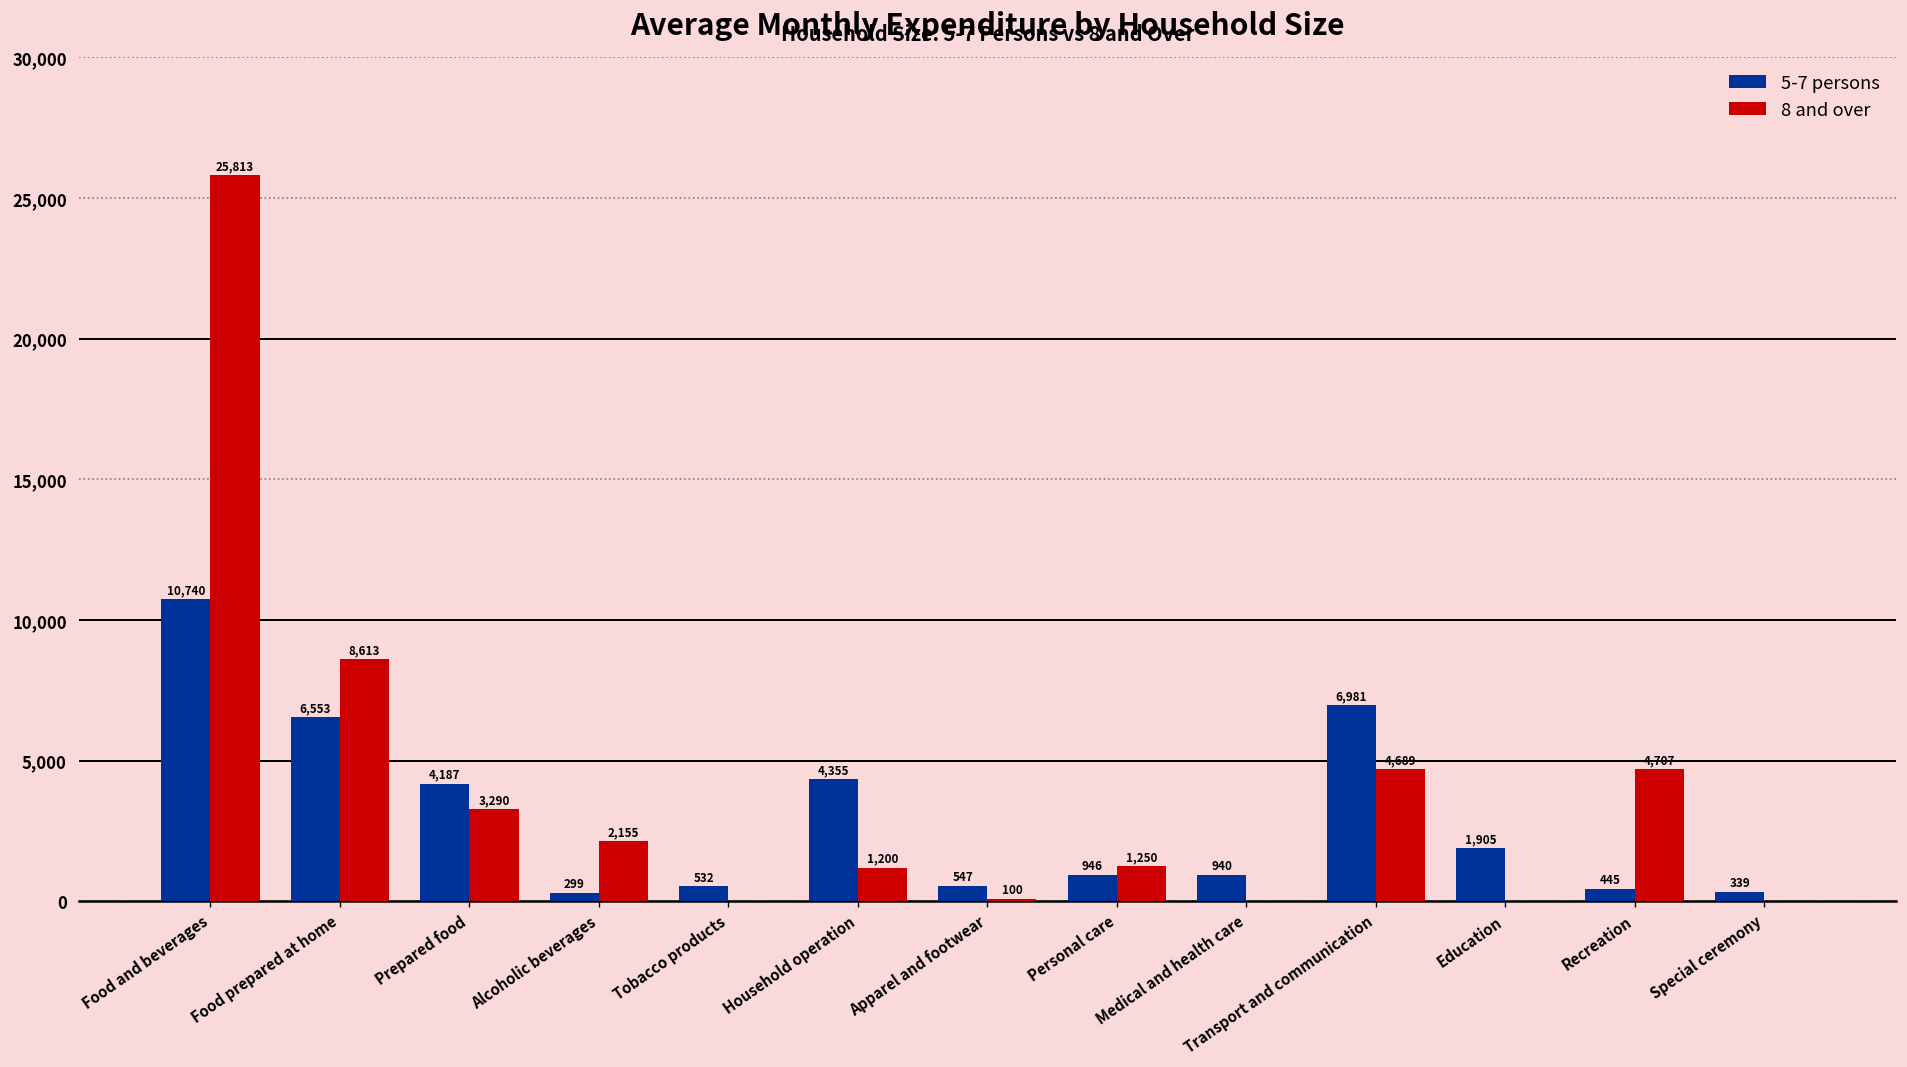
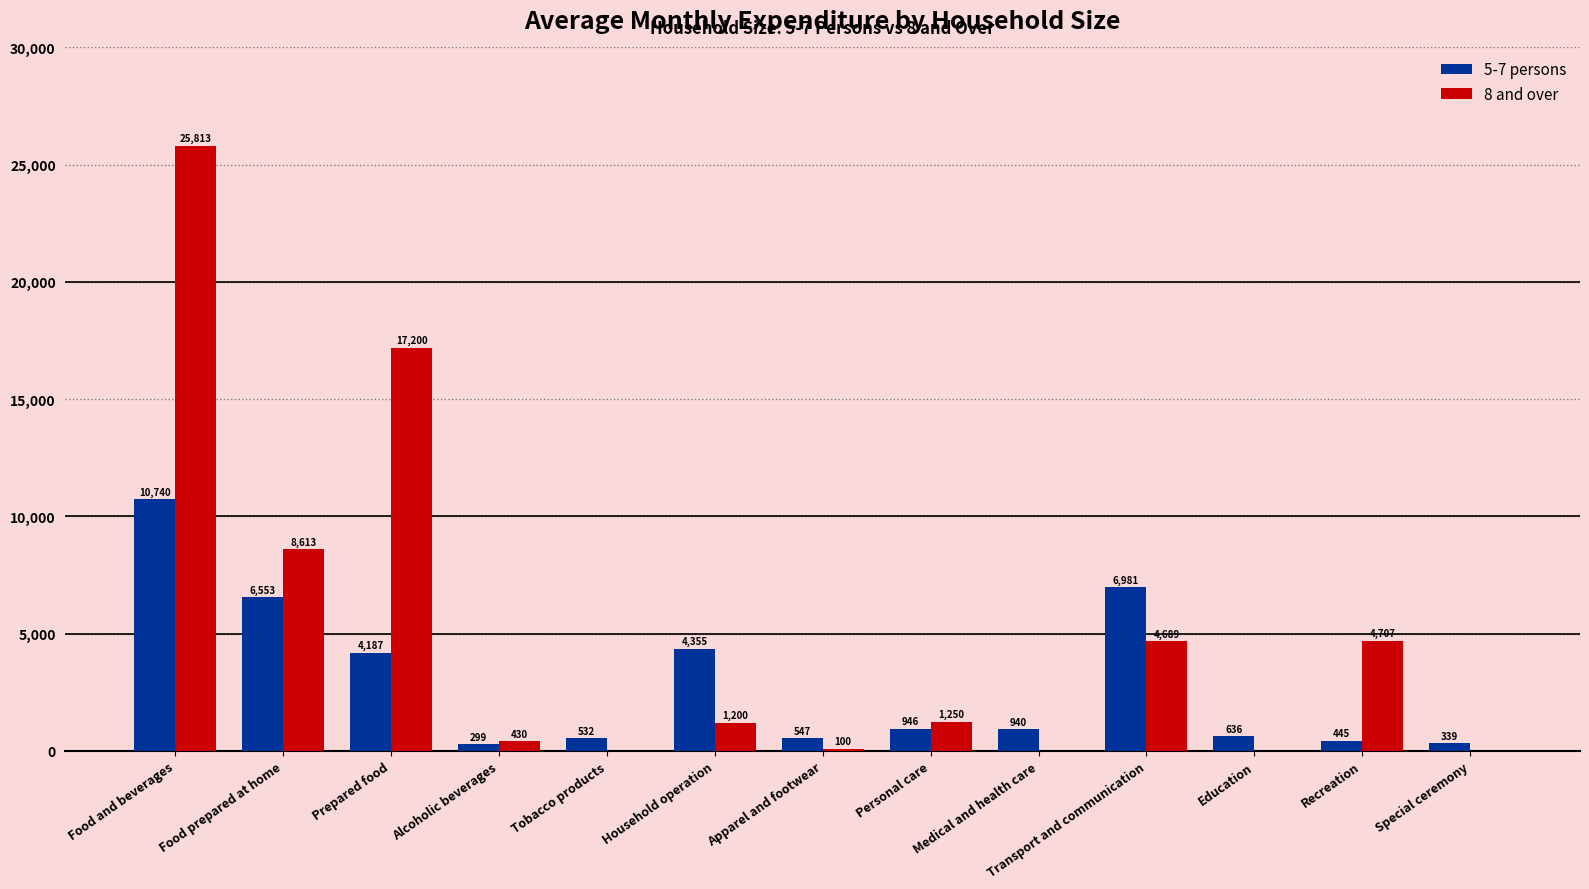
8 and over, Prepared food: 3,290 -> 17,200
8 and over, Alcoholic beverages: 2,155 -> 430
5-7 persons, Education: 1,905 -> 636
